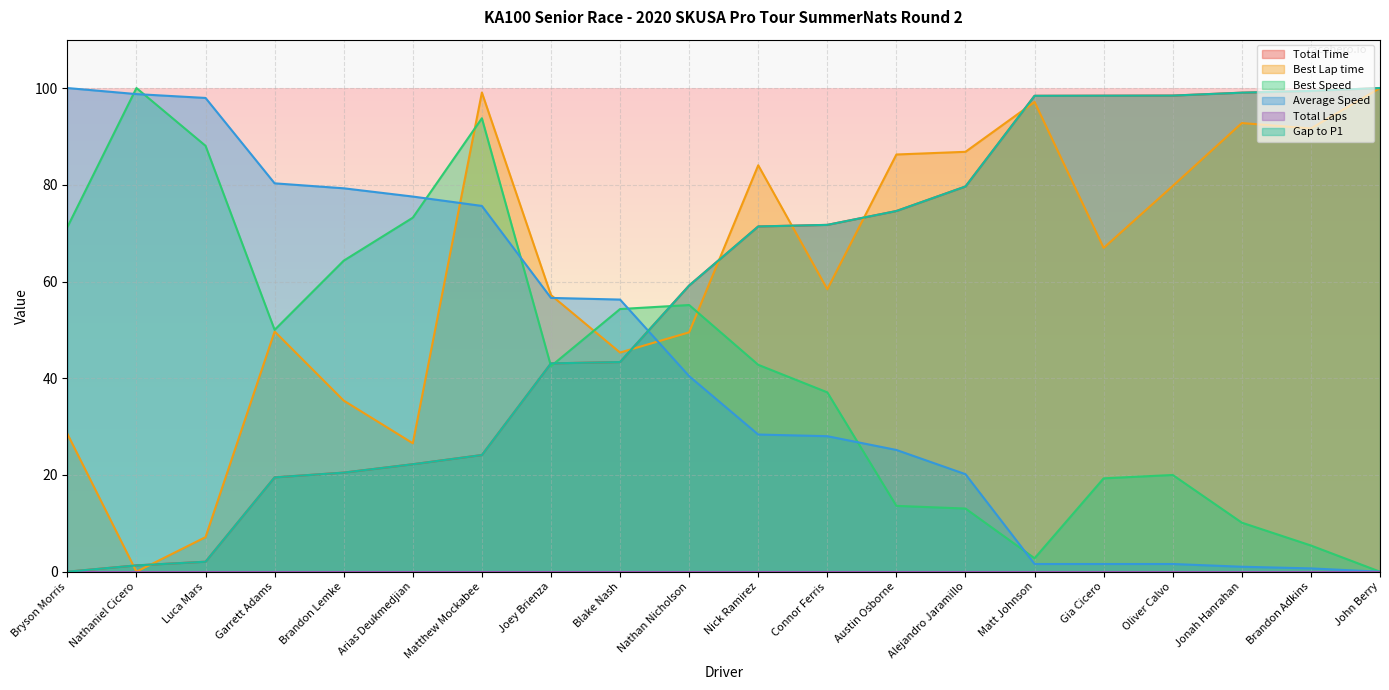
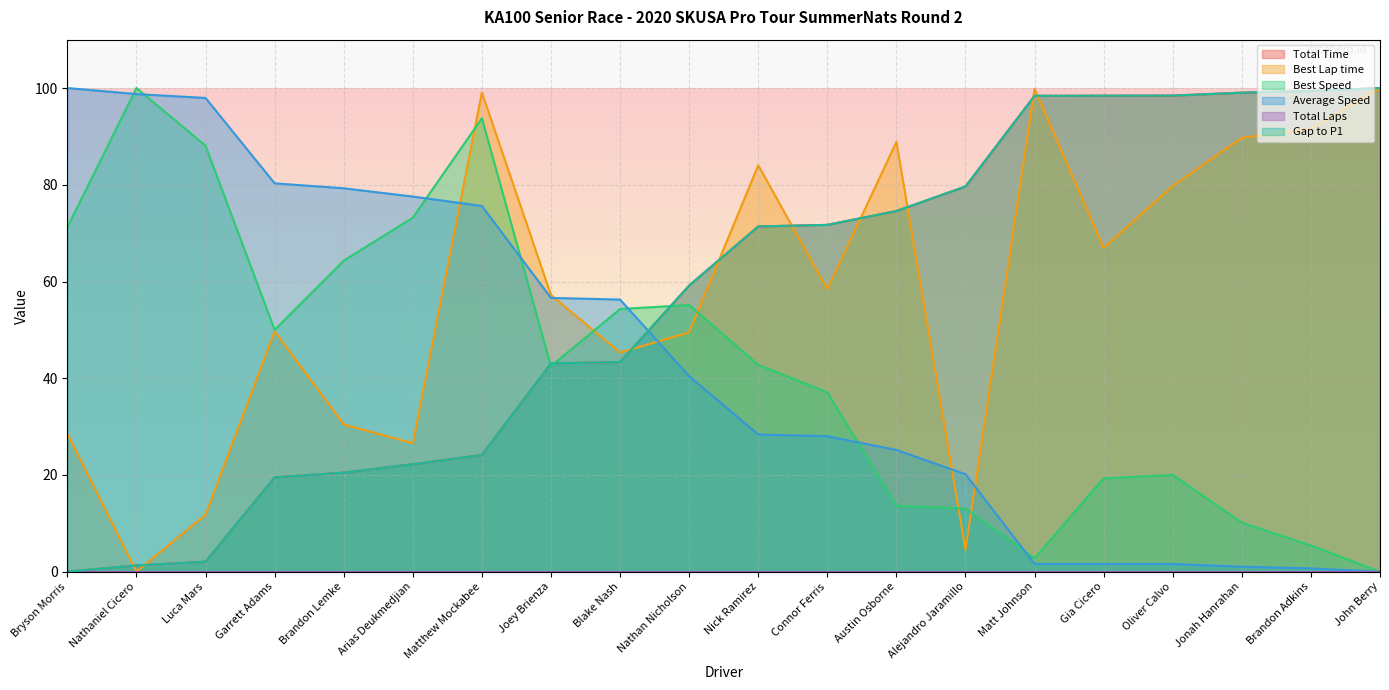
Best Lap time, Luca Mars: 7 -> 12
Best Lap time, Brandon Lemke: 35 -> 30
Best Lap time, Austin Osborne: 86 -> 89
Best Lap time, Alejandro Jaramillo: 87 -> 5
Best Lap time, Matt Johnson: 97 -> 100
Best Lap time, Jonah Hanrahan: 93 -> 90
